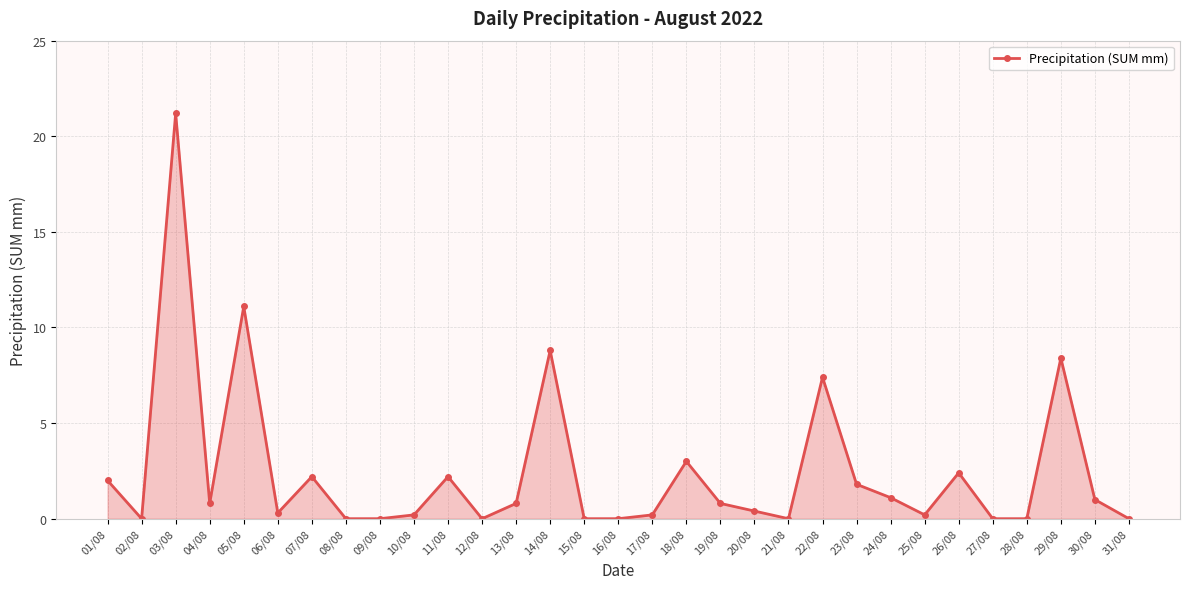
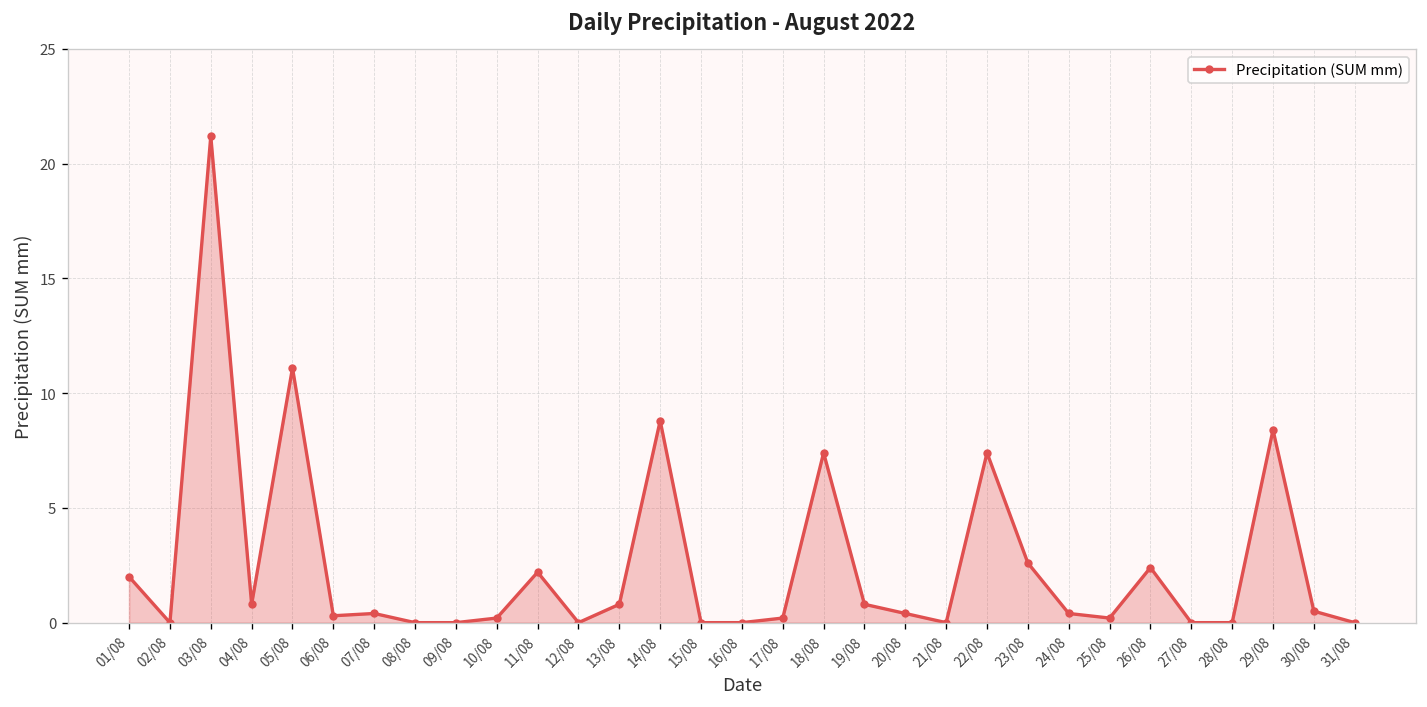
07/08: 2.2 -> 0.4
18/08: 3.0 -> 7.4
23/08: 1.8 -> 2.6
24/08: 1.1 -> 0.4
30/08: 1.0 -> 0.5
